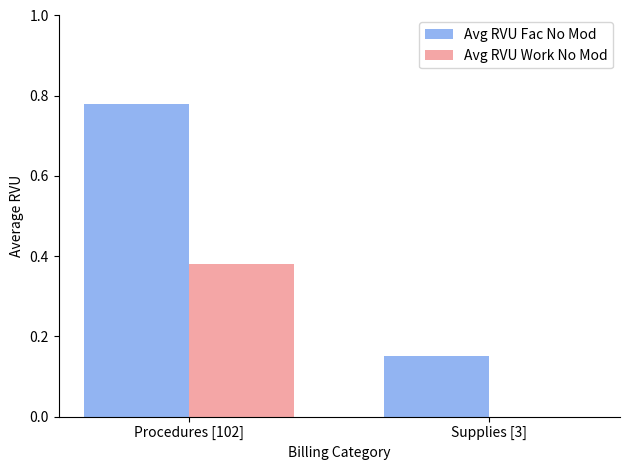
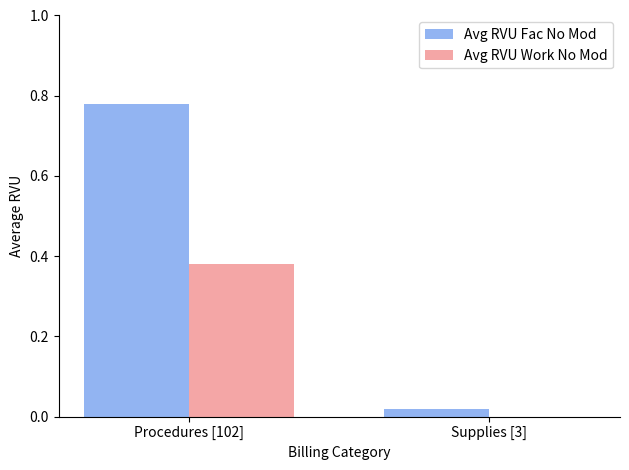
Avg RVU Fac No Mod, Supplies [3]: 0.15 -> 0.02
